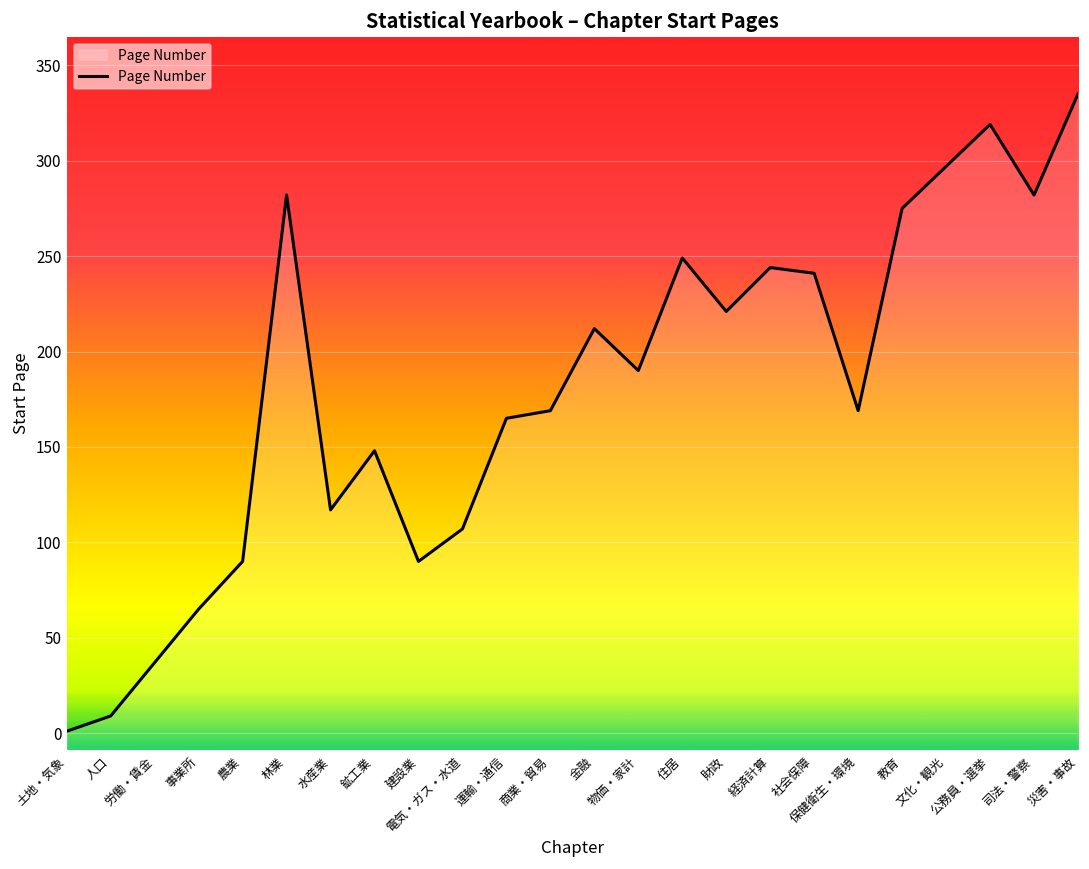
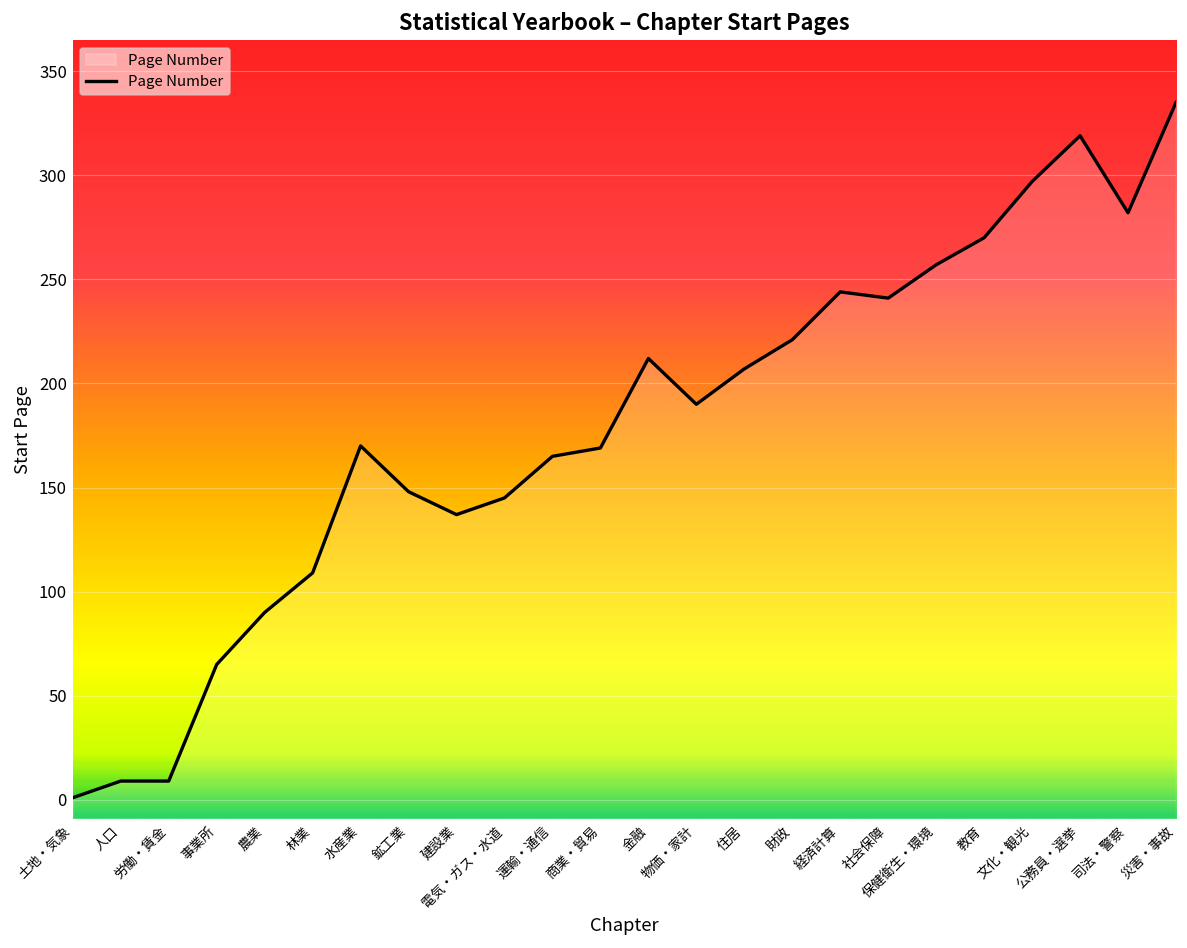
労働・賃金: 37 -> 9
林業: 282 -> 109
水産業: 117 -> 170
建設業: 90 -> 137
電気・ガス・水道: 107 -> 145
住居: 249 -> 207
保健衛生・環境: 169 -> 257
教育: 275 -> 270
